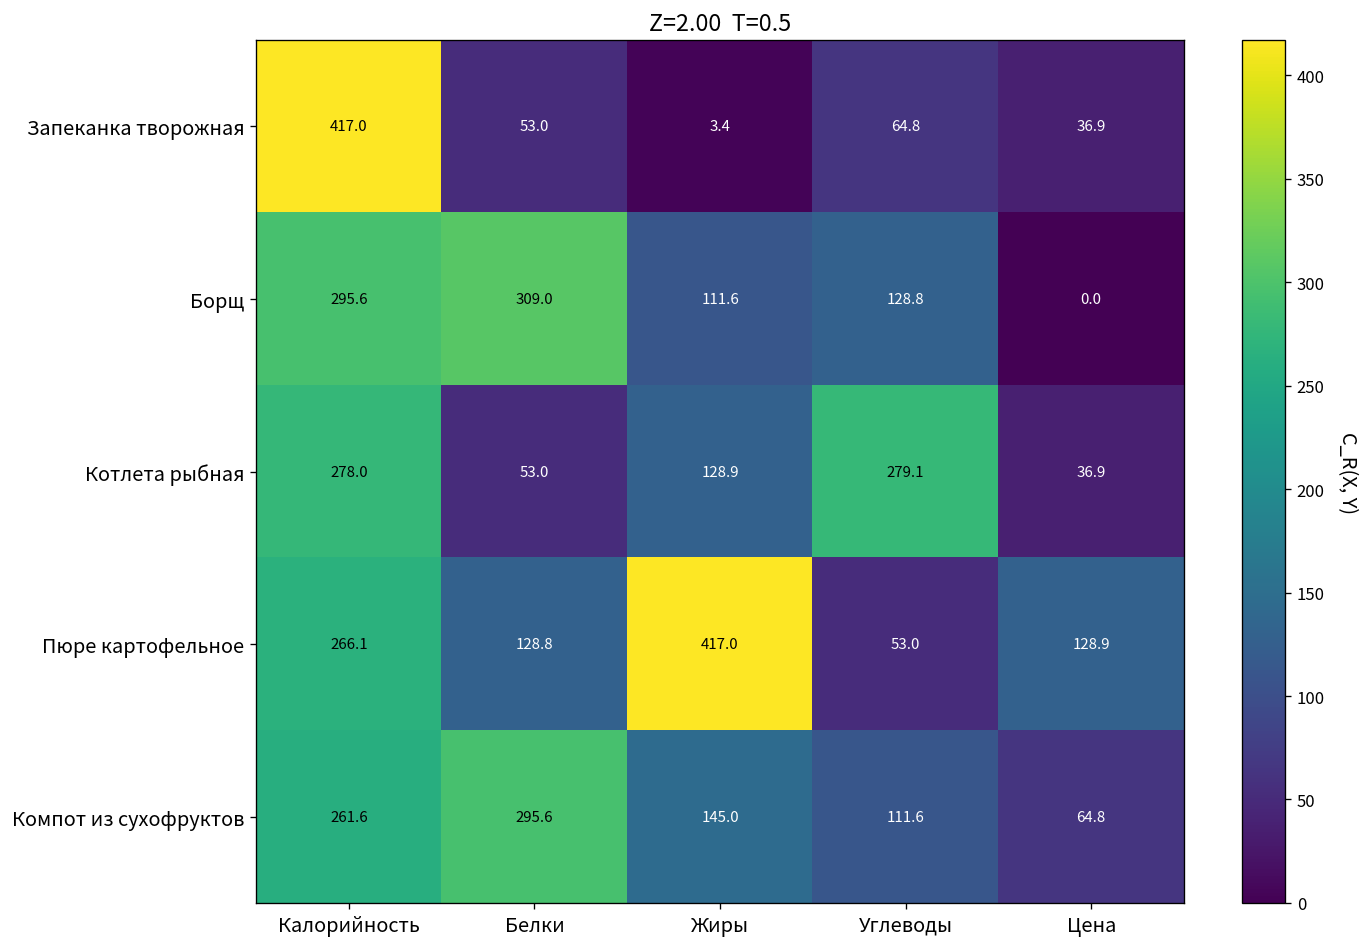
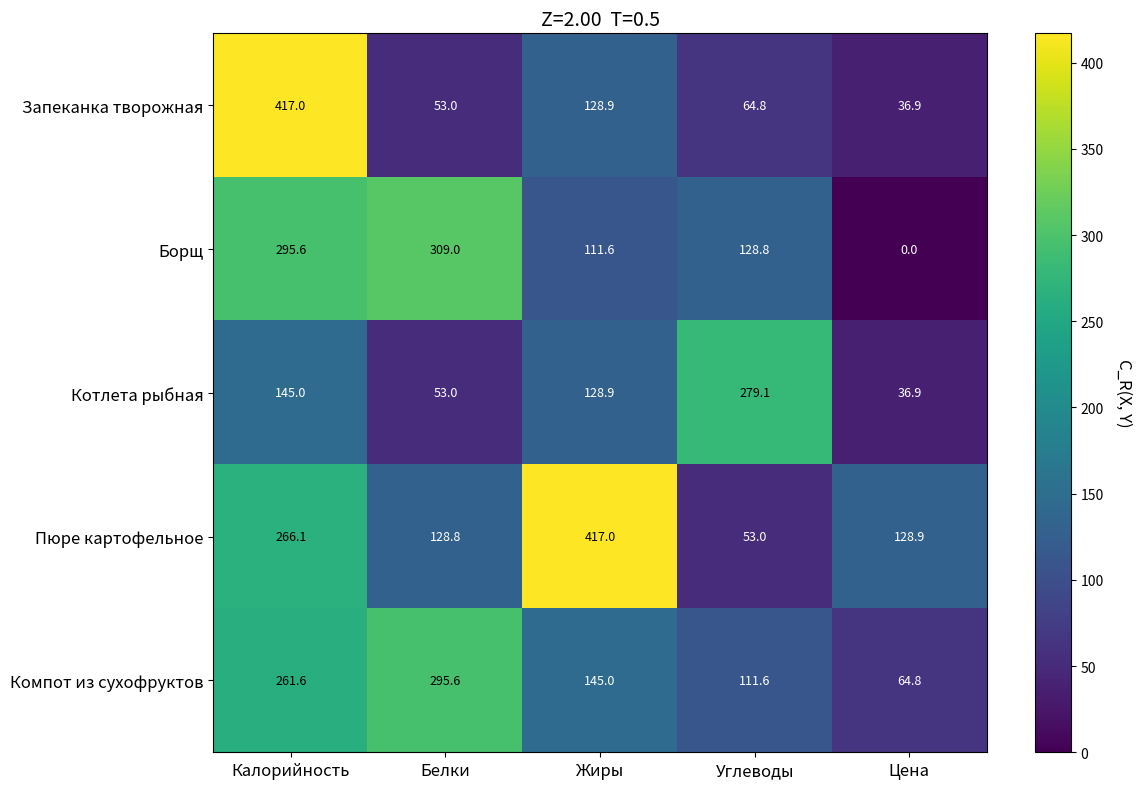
Запеканка творожная, Жиры: 3.4 -> 128.9
Котлета рыбная, Калорийность: 278.0 -> 145.0
